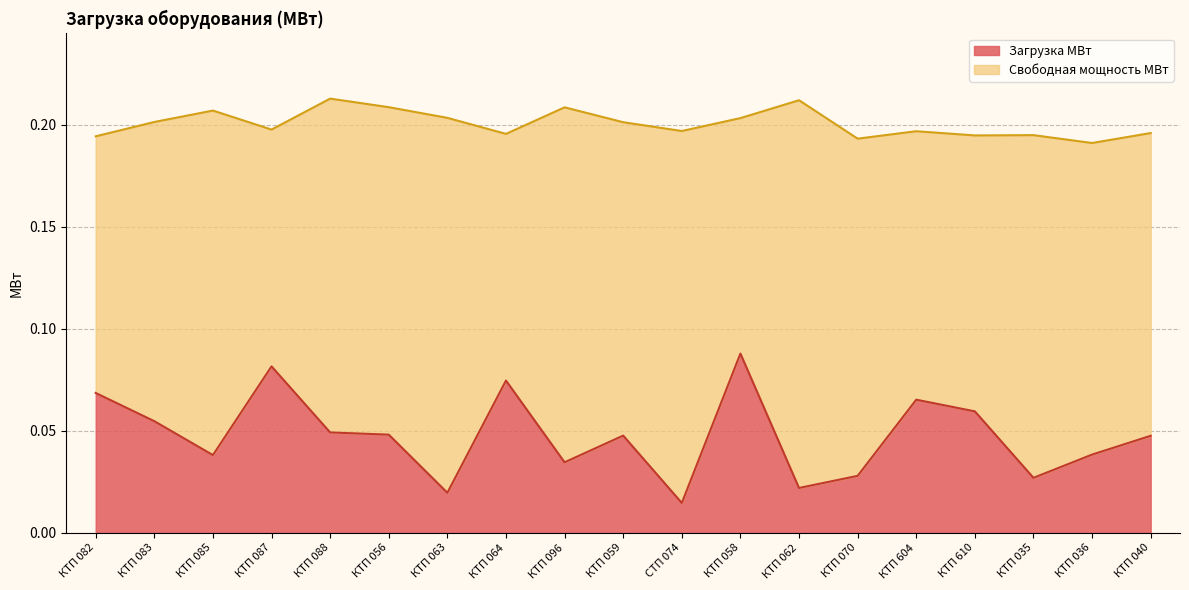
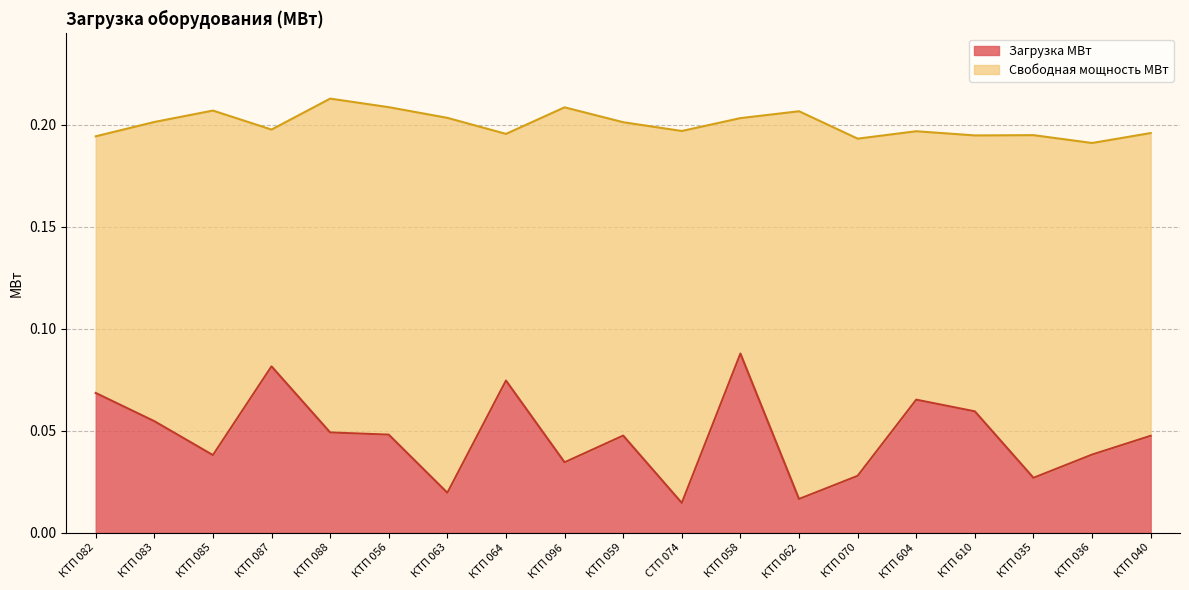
Загрузка МВт, КТП 062: 0.022 -> 0.017
